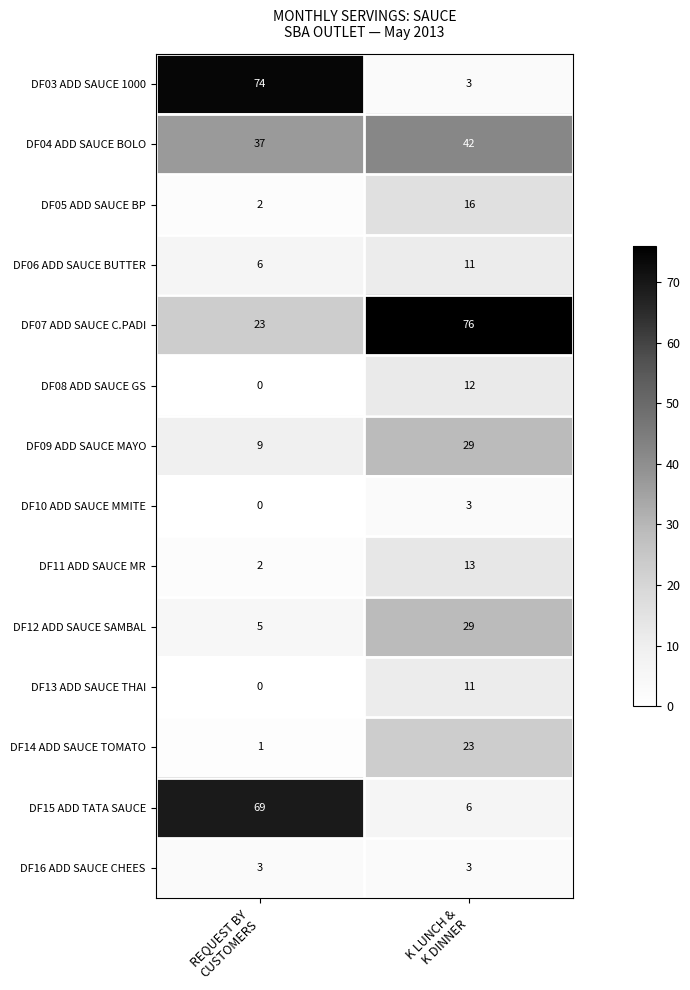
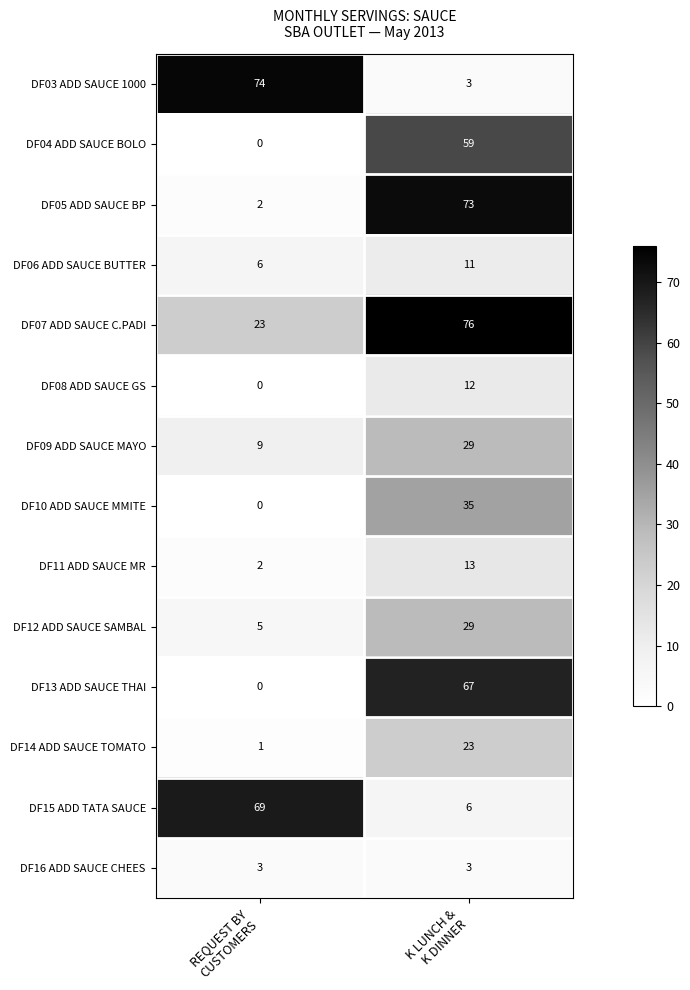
DF04 ADD SAUCE BOLO, REQUEST BY CUSTOMERS: 37 -> 0
DF04 ADD SAUCE BOLO, K LUNCH & K DINNER: 42 -> 59
DF05 ADD SAUCE BP, K LUNCH & K DINNER: 16 -> 73
DF10 ADD SAUCE MMITE, K LUNCH & K DINNER: 3 -> 35
DF13 ADD SAUCE THAI, K LUNCH & K DINNER: 11 -> 67
